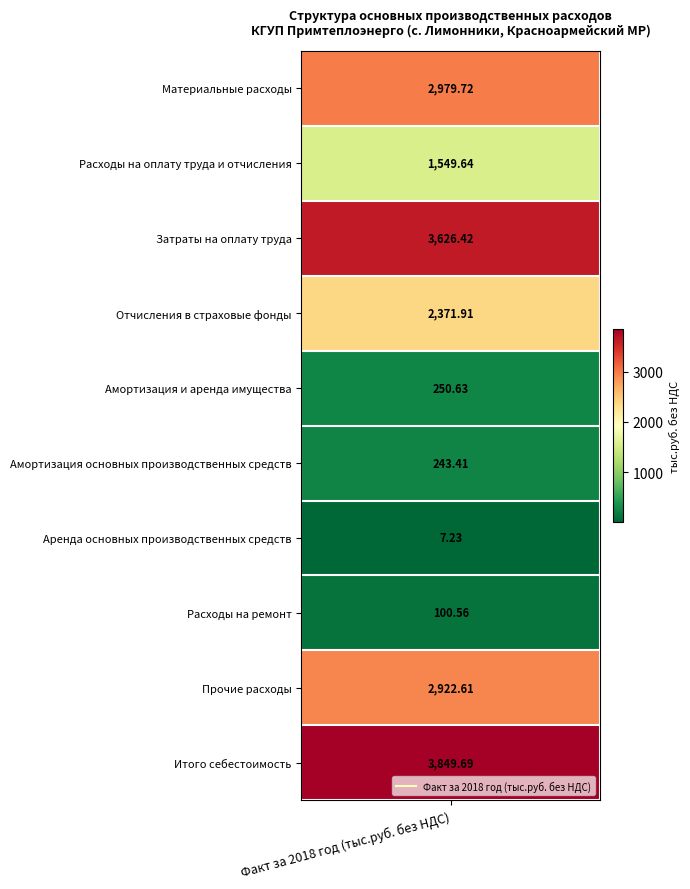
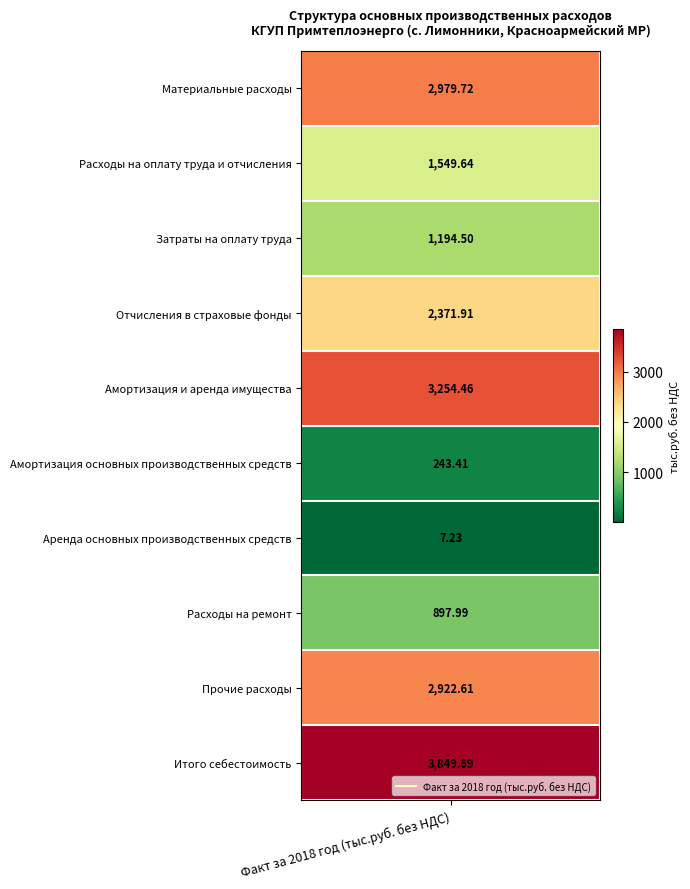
Затраты на оплату труда, Факт за 2018 год (тыс.руб. без НДС): 3,626.42 -> 1,194.50
Амортизация и аренда имущества, Факт за 2018 год (тыс.руб. без НДС): 250.63 -> 3,254.46
Расходы на ремонт, Факт за 2018 год (тыс.руб. без НДС): 100.56 -> 897.99
